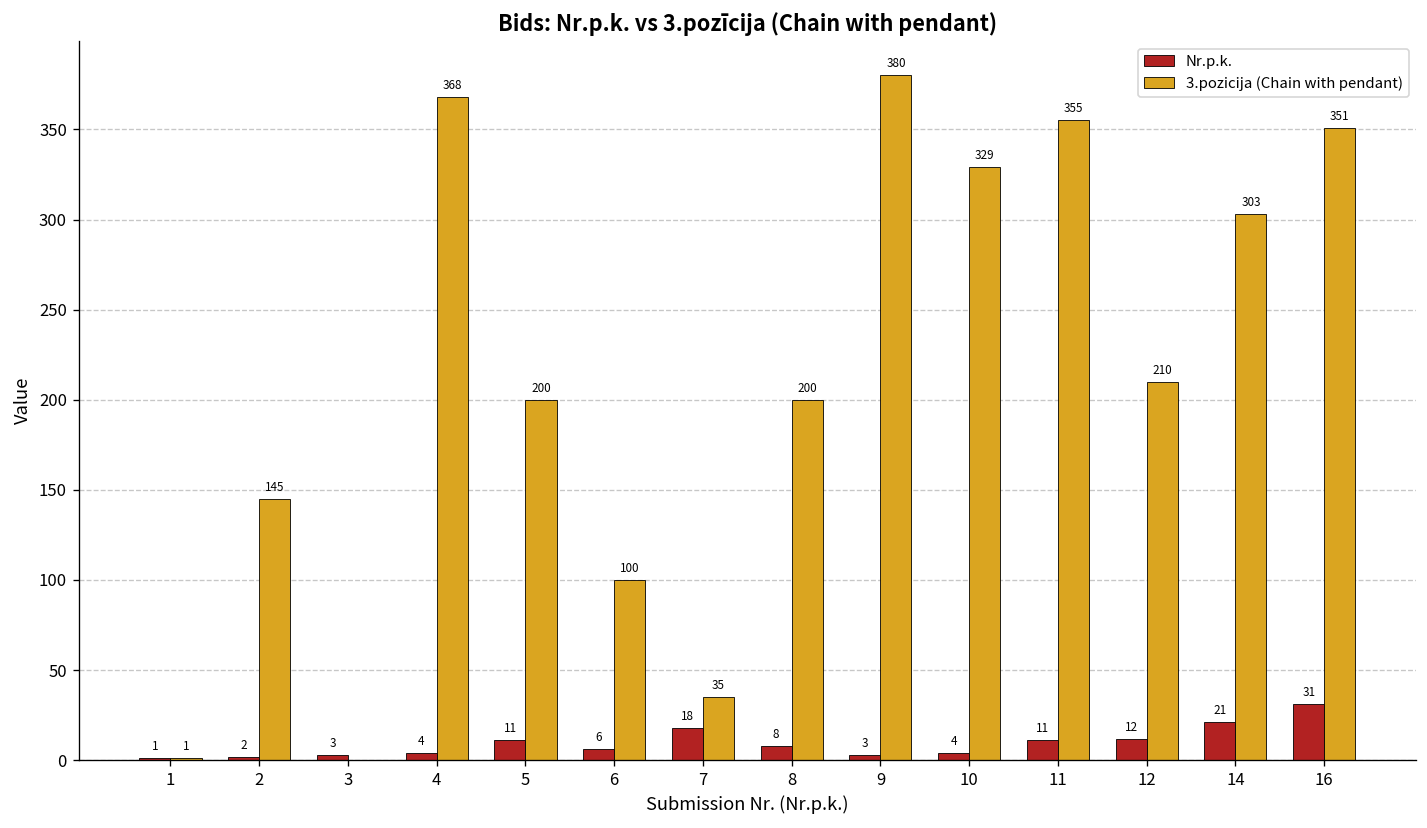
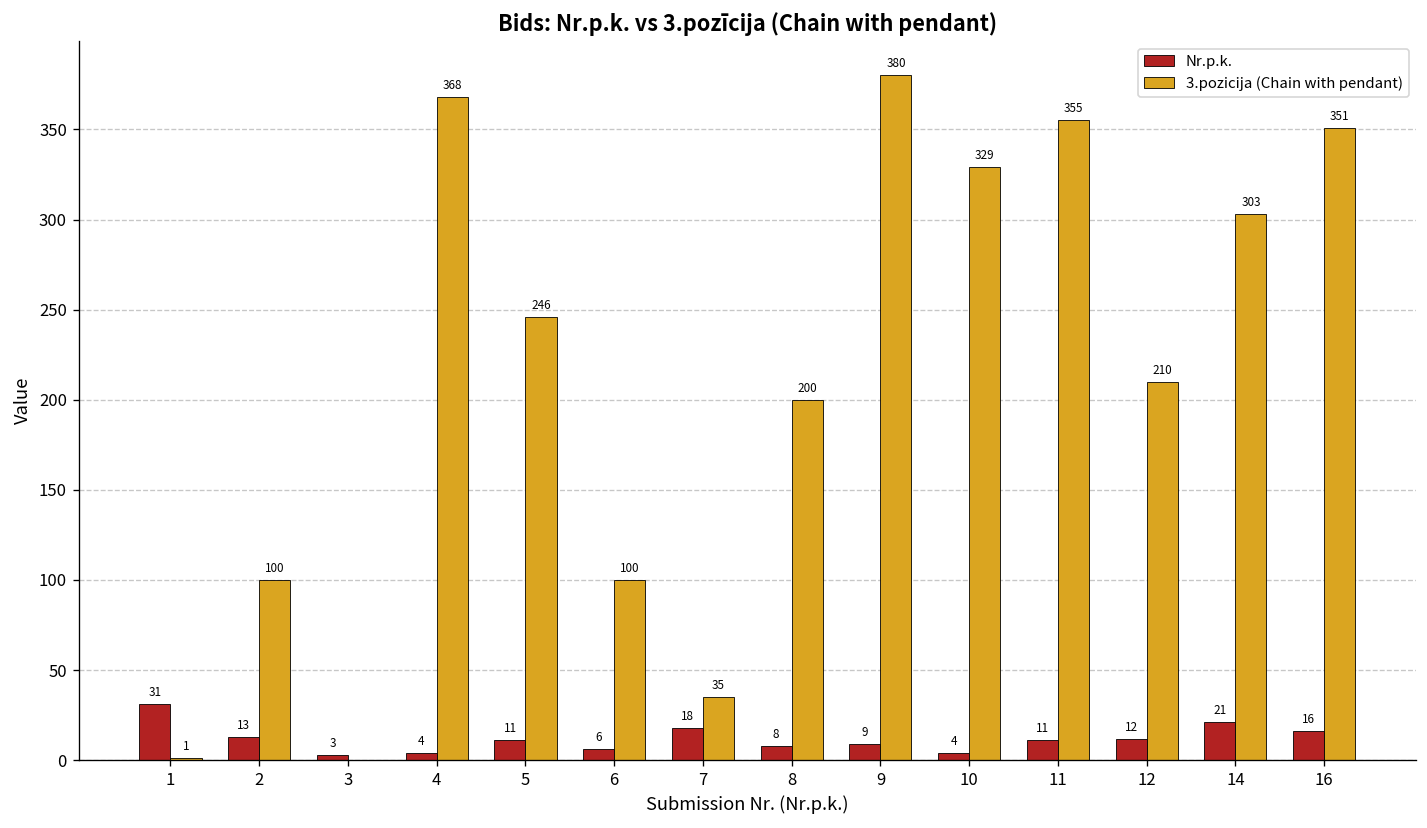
Nr.p.k., 1: 1 -> 31
Nr.p.k., 2: 2 -> 13
3.pozicija (Chain with pendant), 2: 145 -> 100
3.pozicija (Chain with pendant), 5: 200 -> 246
Nr.p.k., 9: 3 -> 9
Nr.p.k., 16: 31 -> 16
